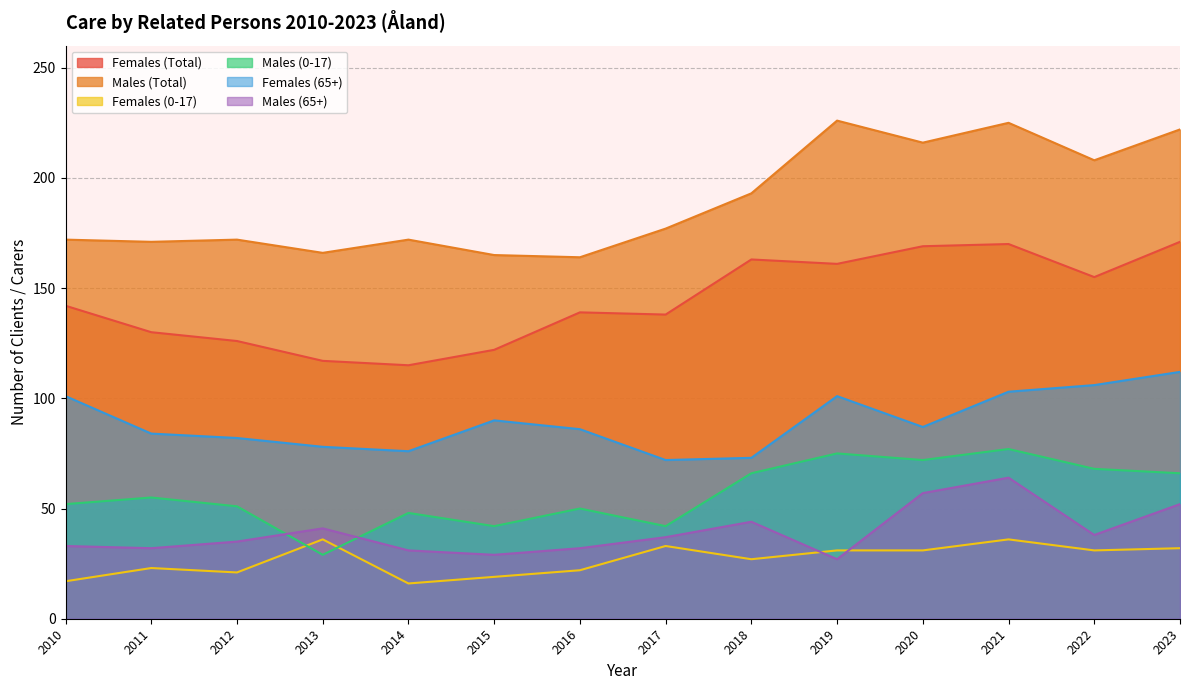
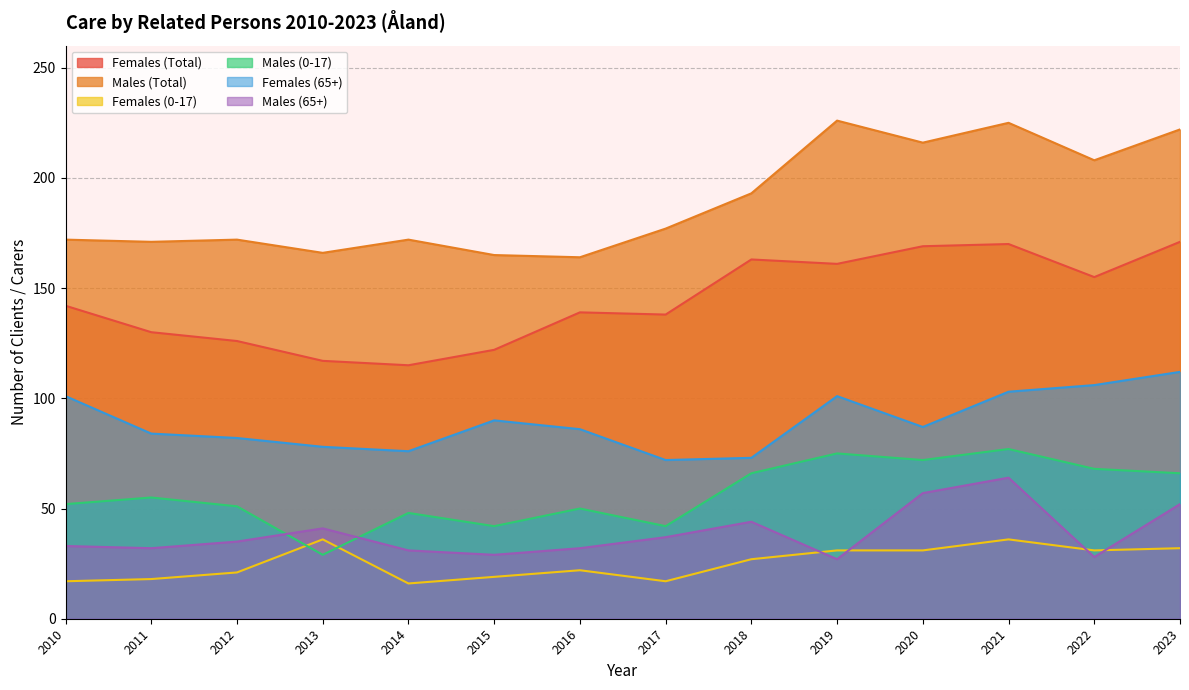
Females (0-17), 2011: 23 -> 18
Females (0-17), 2017: 33 -> 17
Males (65+), 2022: 38 -> 28
